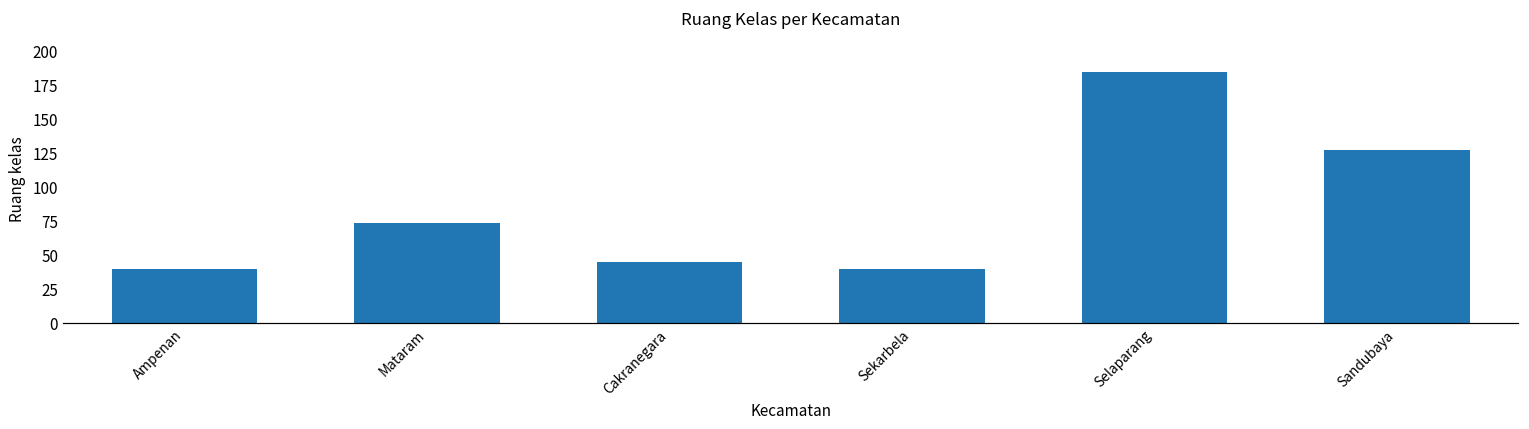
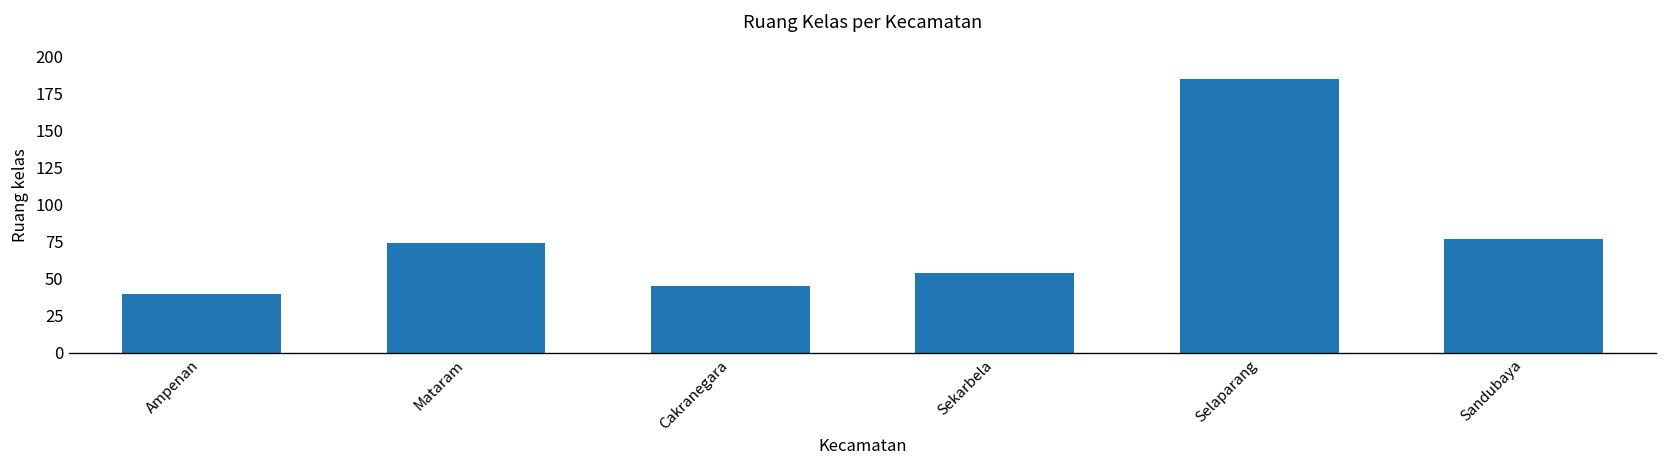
Sekarbela: 40 -> 54
Sandubaya: 128 -> 77
